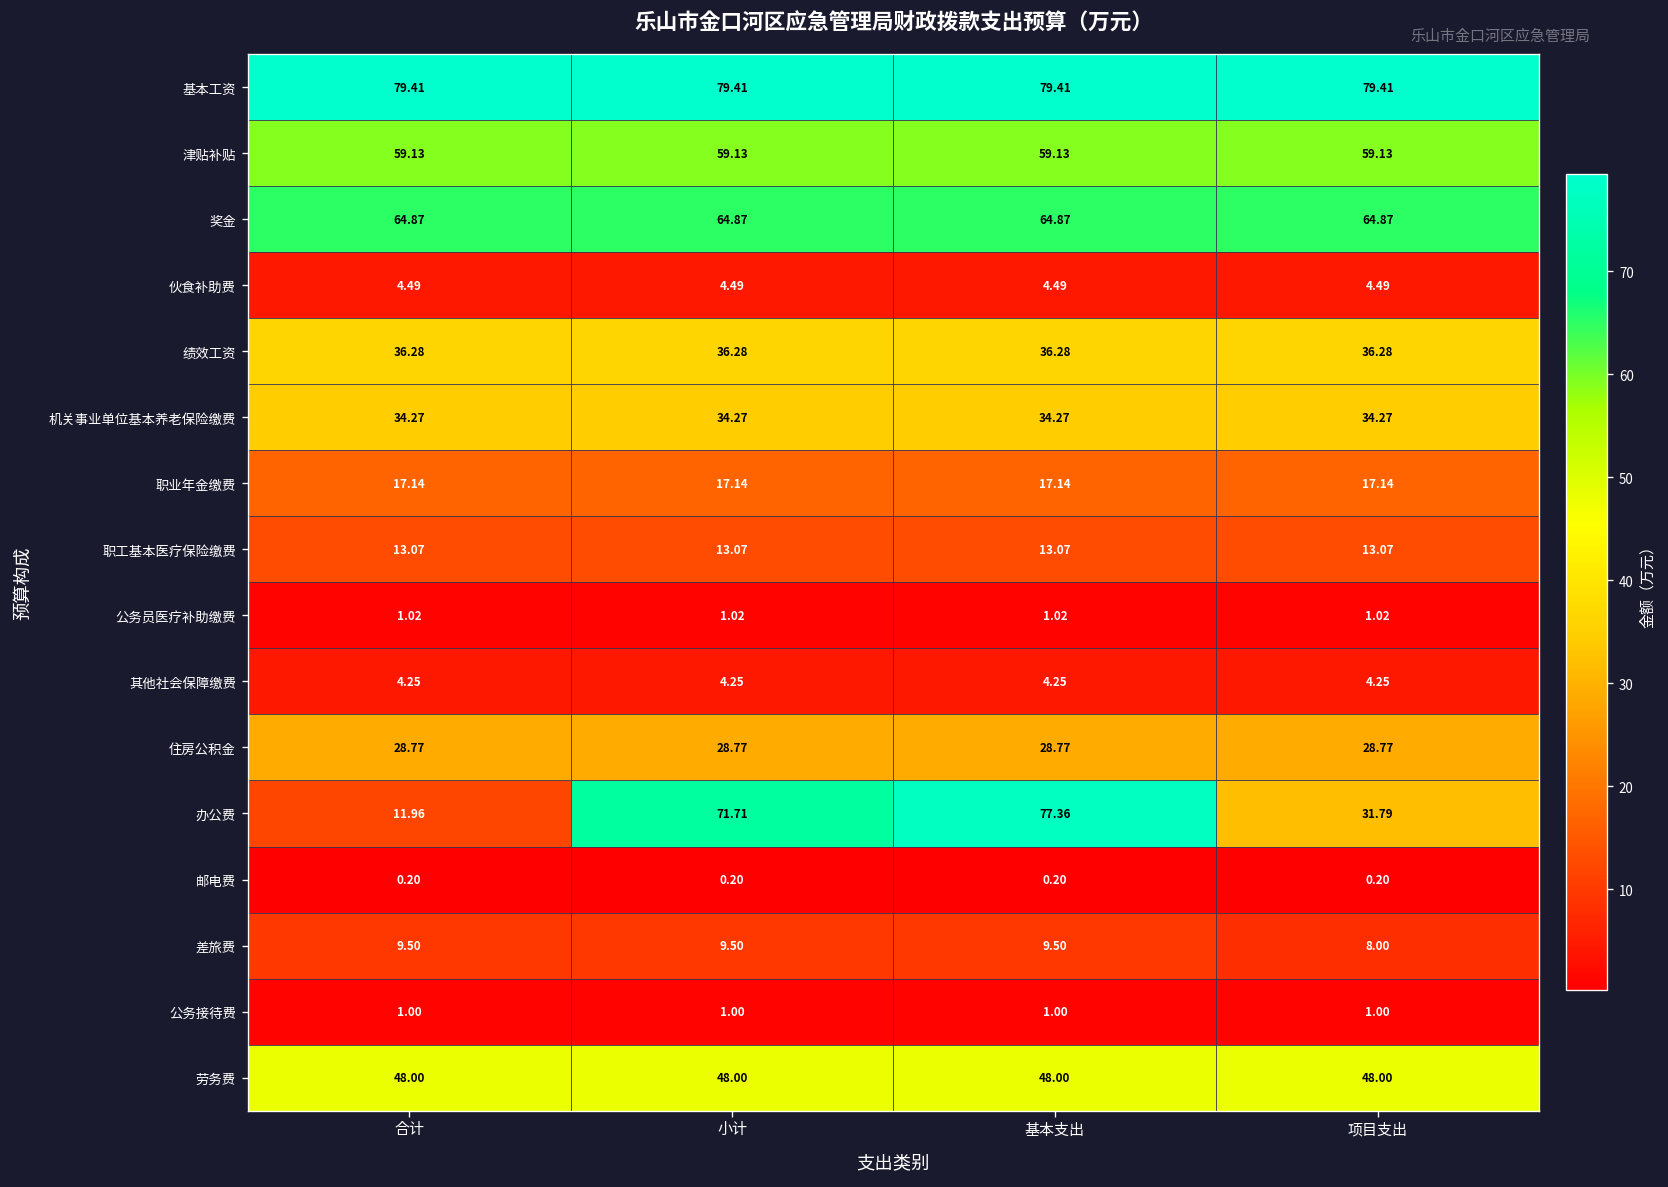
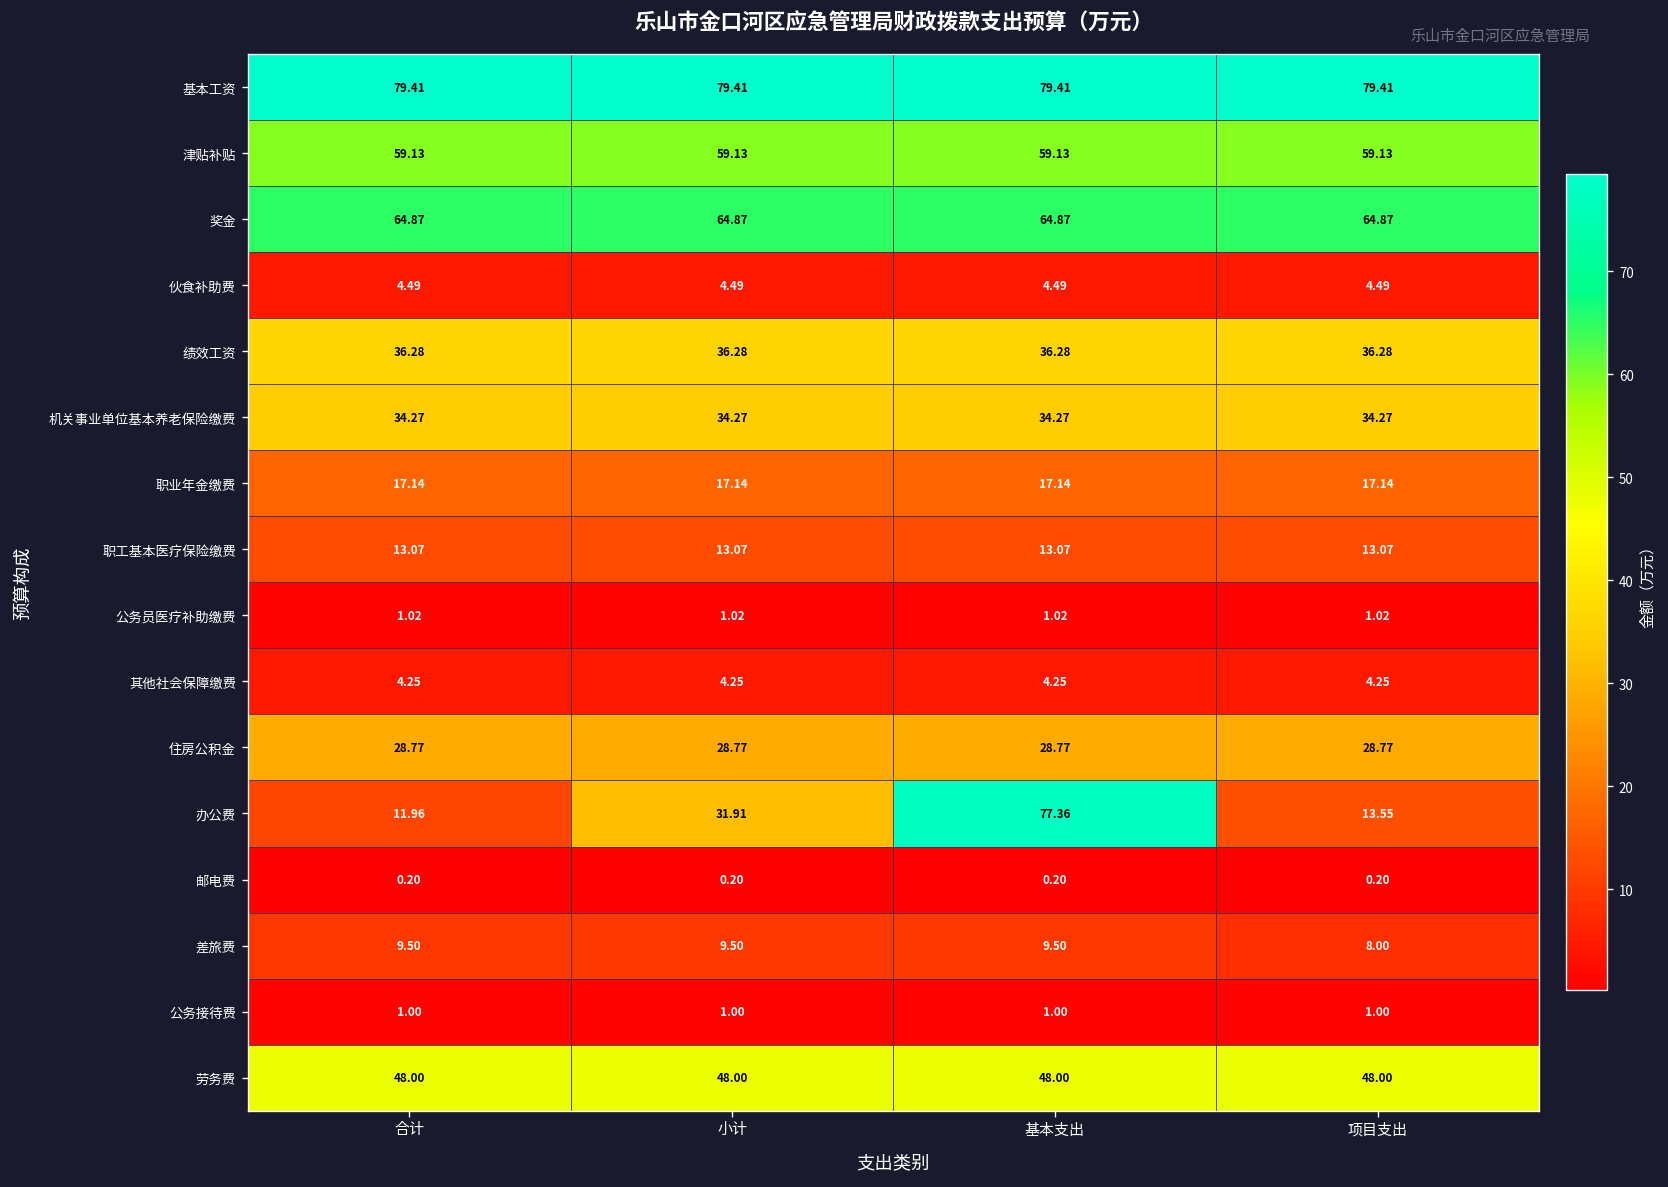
办公费, 小计: 71.71 -> 31.91
办公费, 项目支出: 31.79 -> 13.55
